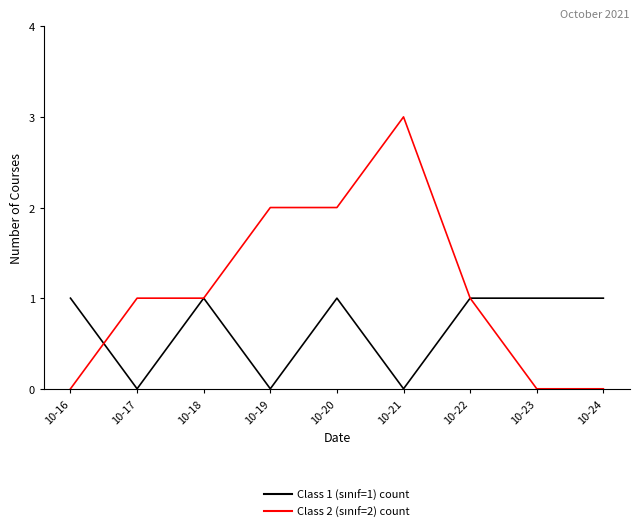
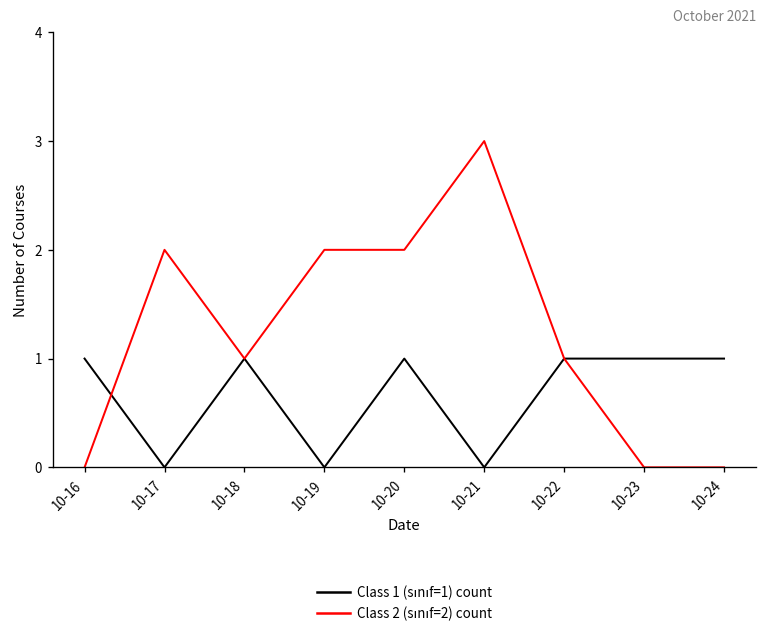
Class 2 (sınıf=2) count, 10-17: 1 -> 2
